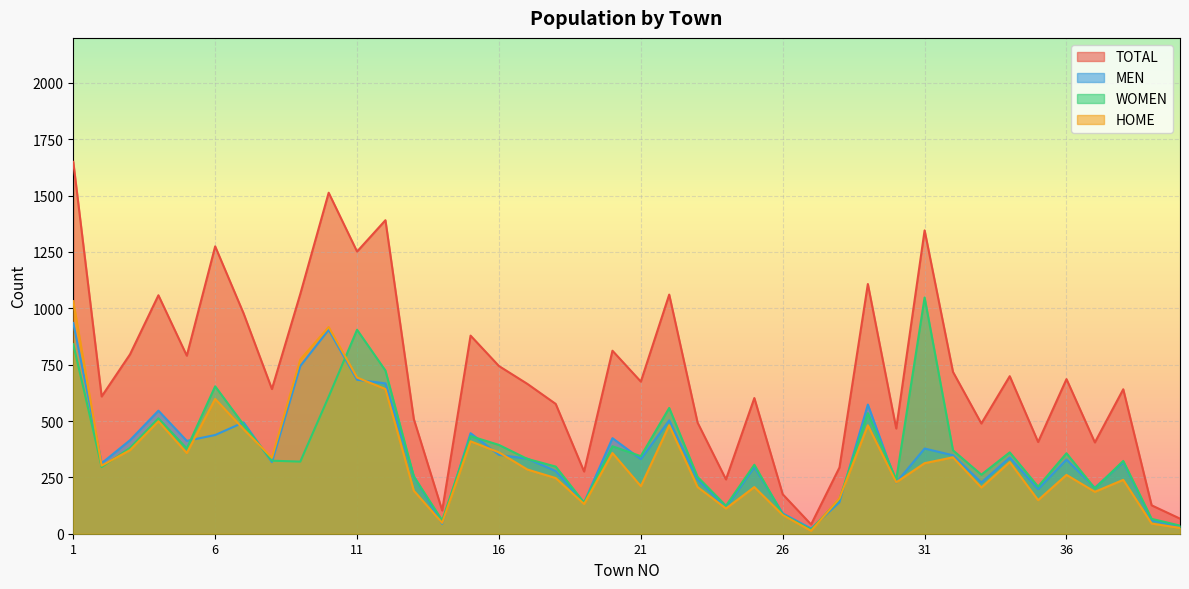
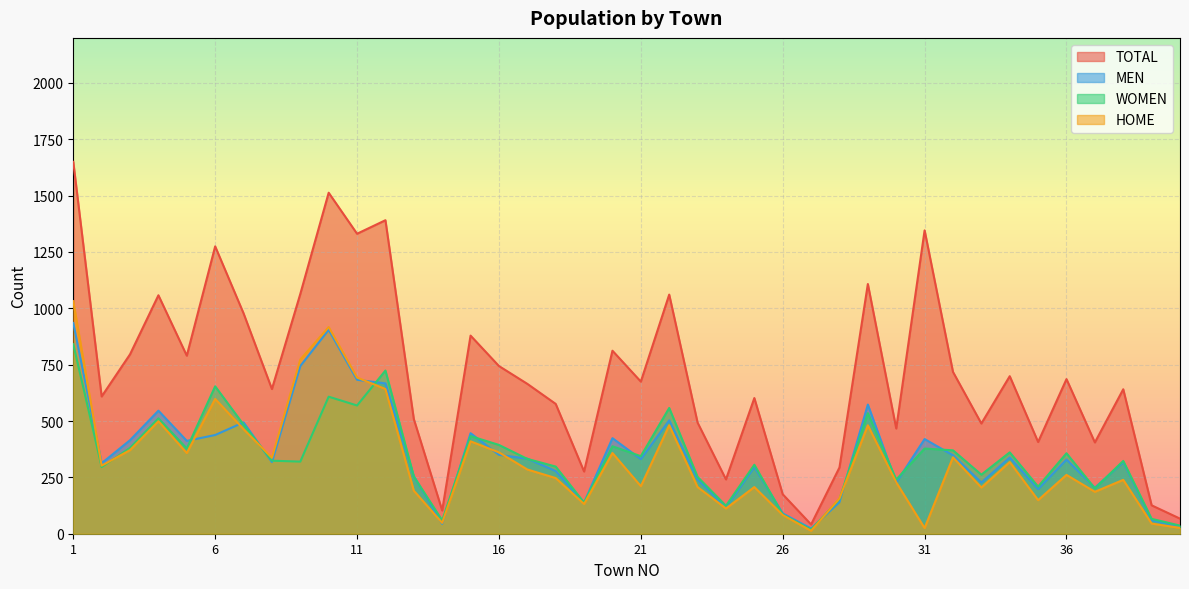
TOTAL, 11: 1250 -> 1330
WOMEN, 11: 910 -> 570
MEN, 31: 380 -> 420
WOMEN, 31: 1050 -> 380
HOME, 31: 310 -> 30
